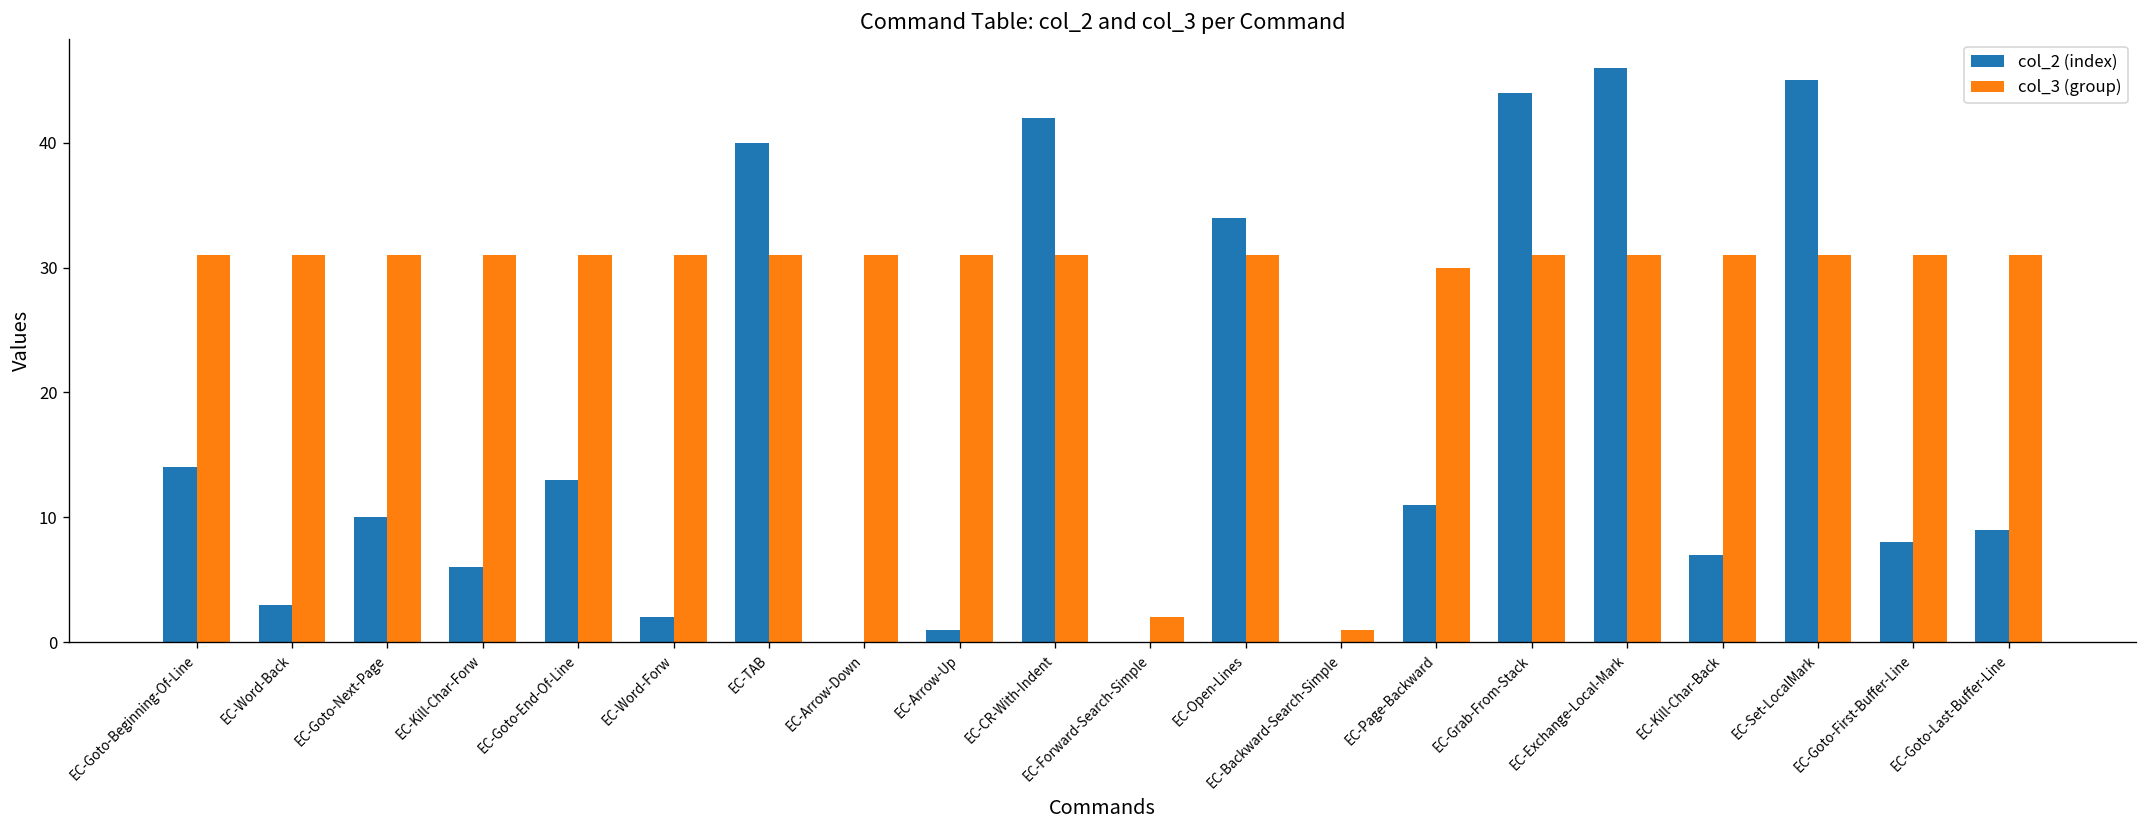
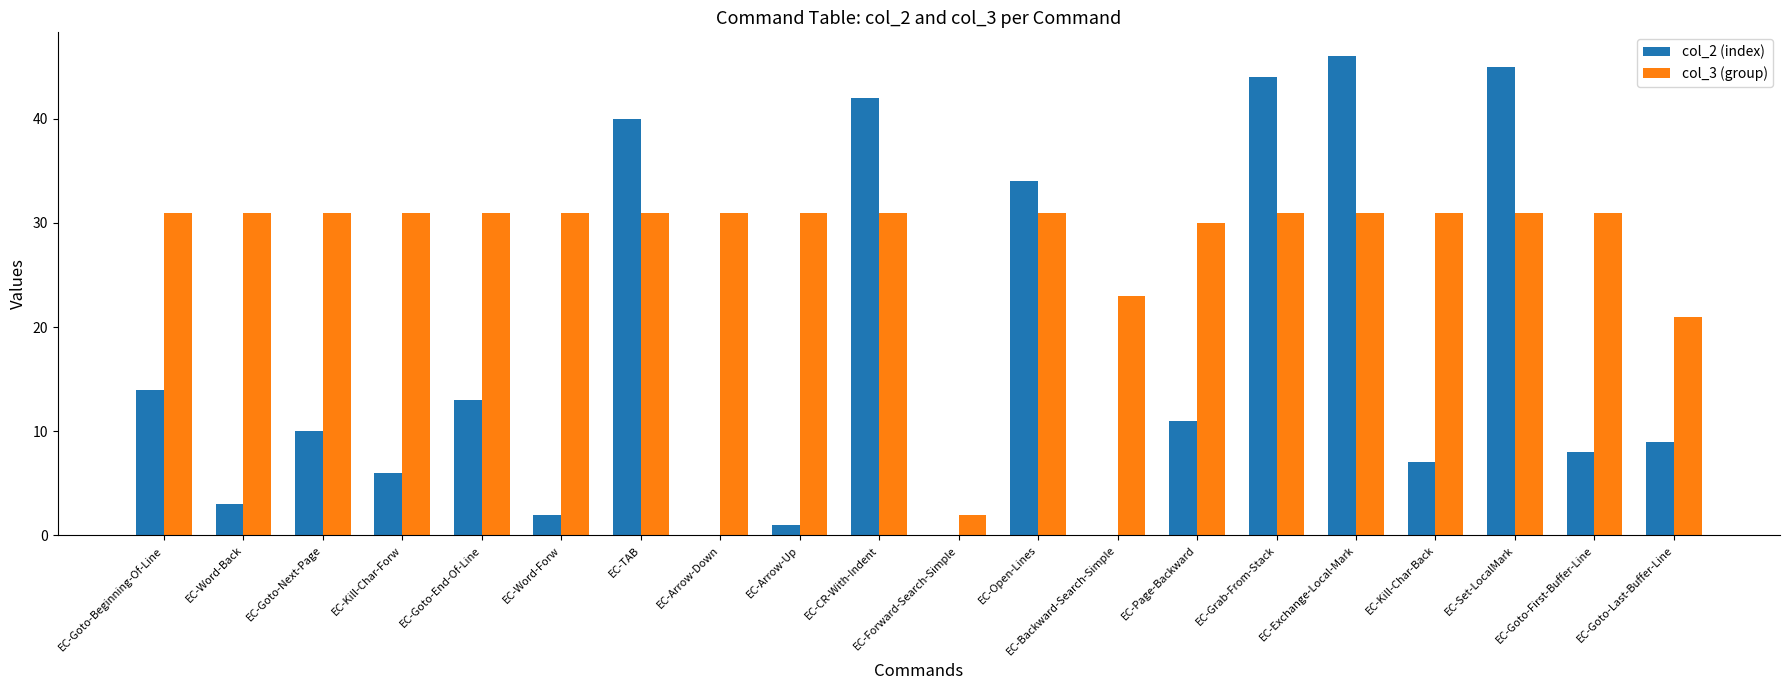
col_3 (group), EC-Backward-Search-Simple: 1 -> 23
col_3 (group), EC-Goto-Last-Buffer-Line: 31 -> 21
